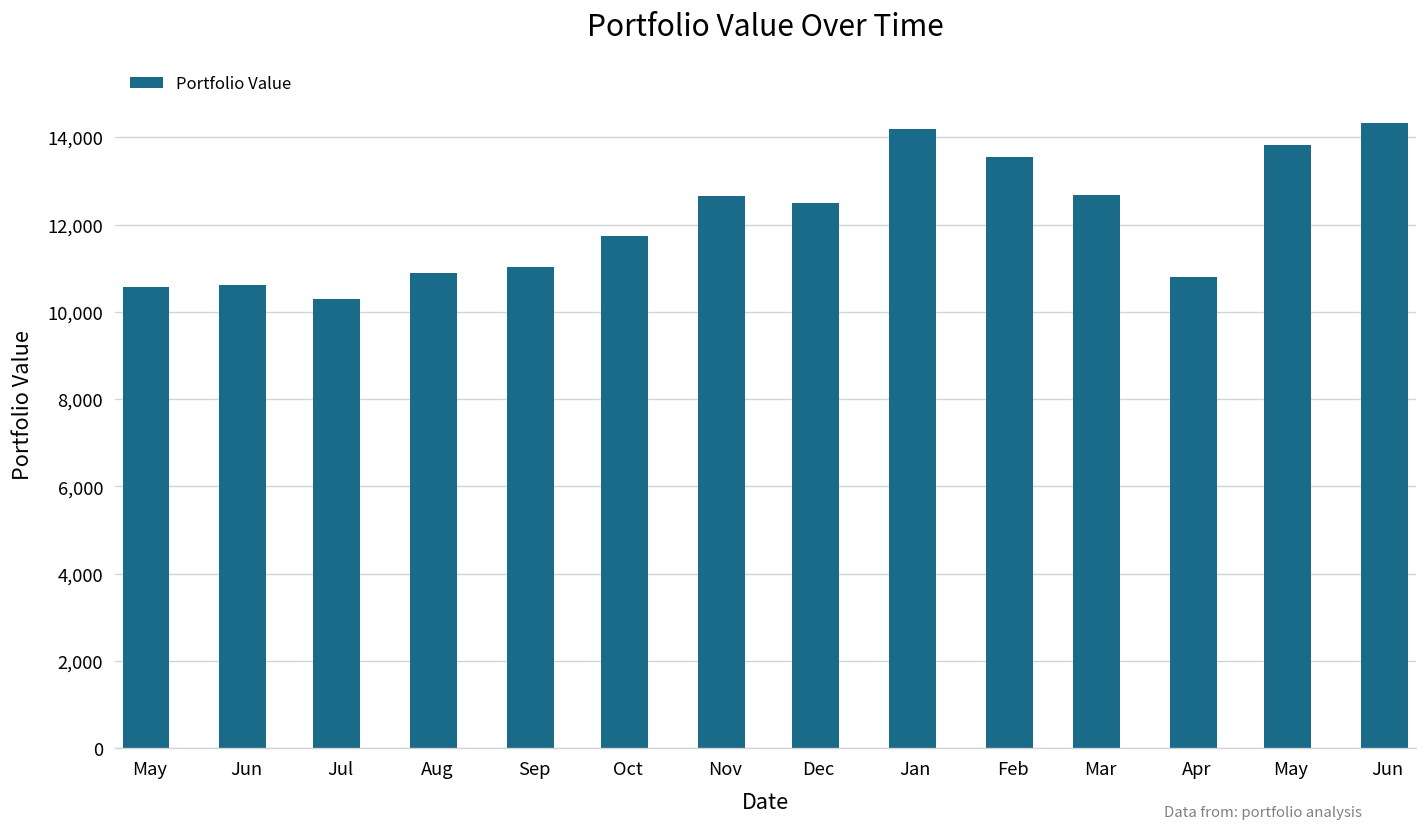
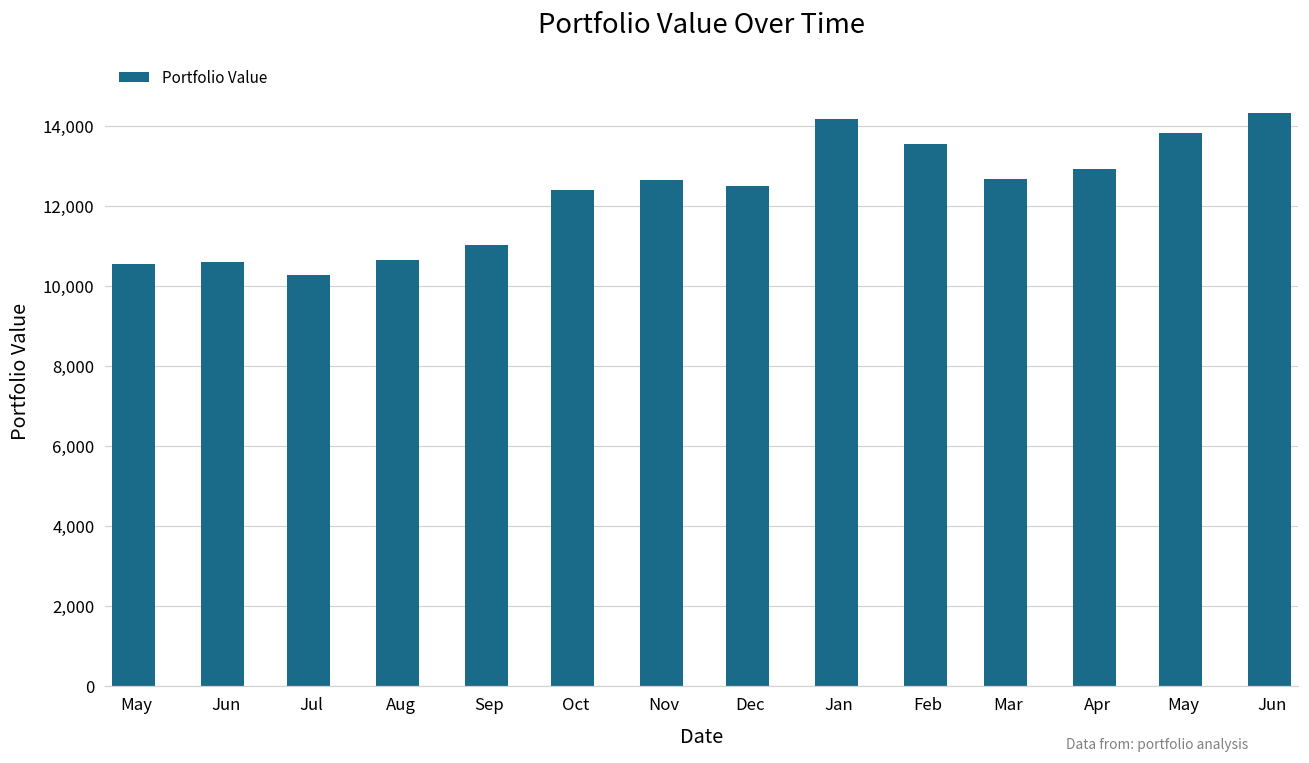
Aug: 10,900 -> 10,700
Oct: 11,700 -> 12,400
Apr: 10,800 -> 12,900
